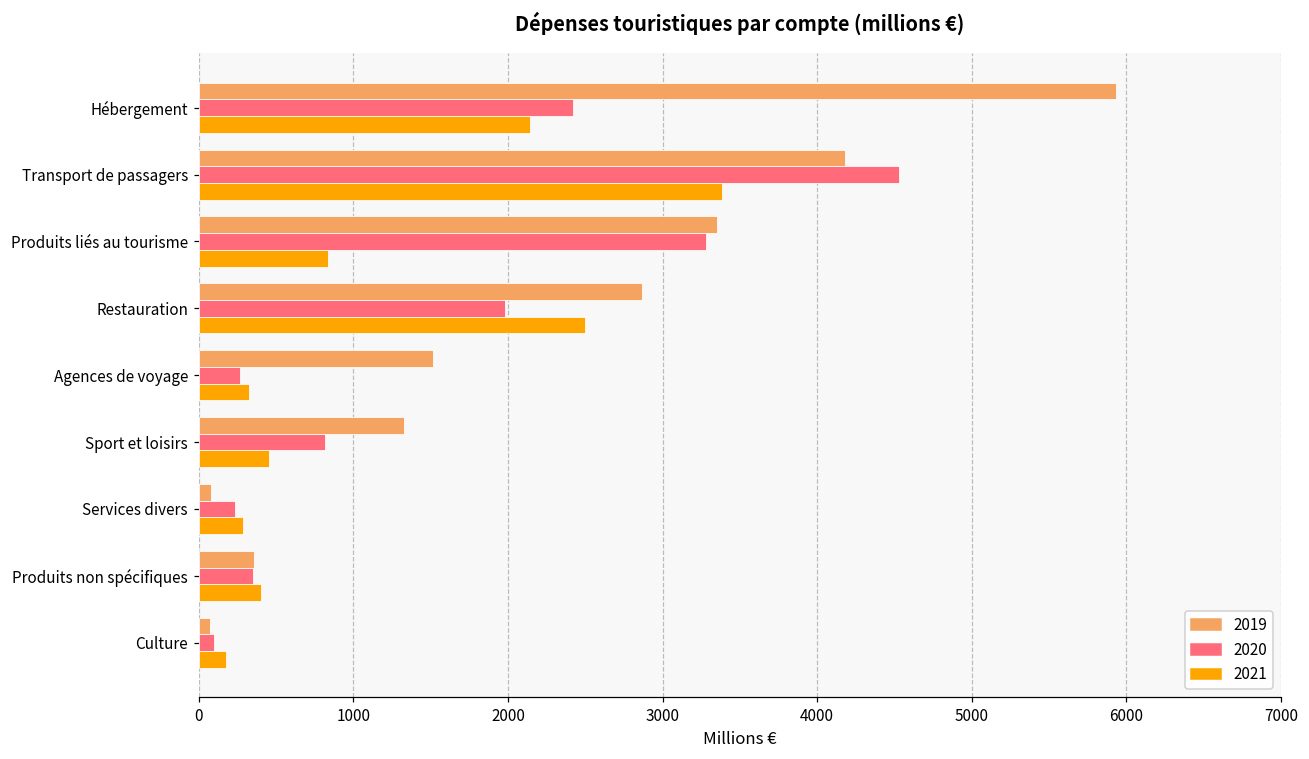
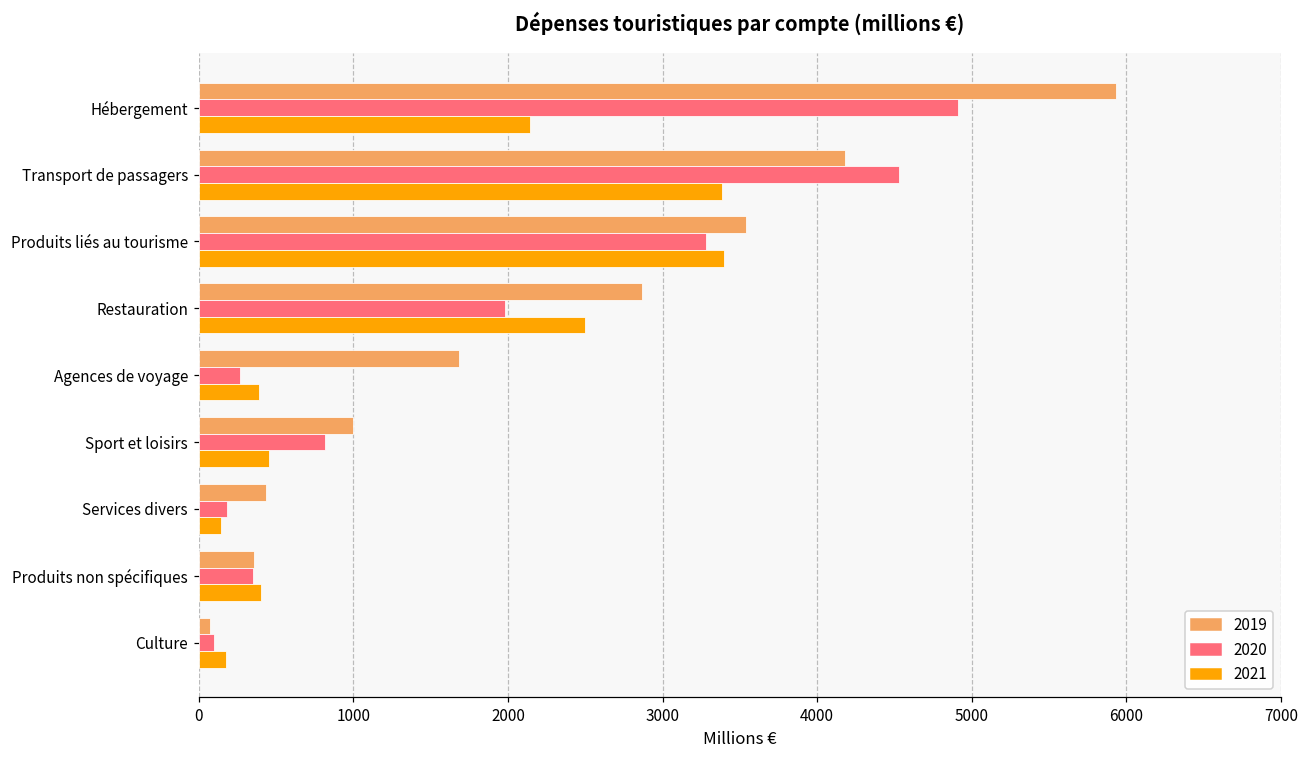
2020, Hébergement: 2420 -> 4910
2019, Produits liés au tourisme: 3350 -> 3540
2021, Produits liés au tourisme: 830 -> 3400
2019, Agences de voyage: 1520 -> 1680
2021, Agences de voyage: 320 -> 390
2019, Sport et loisirs: 1330 -> 1000
2019, Services divers: 80 -> 440
2020, Services divers: 240 -> 180
2021, Services divers: 290 -> 150
